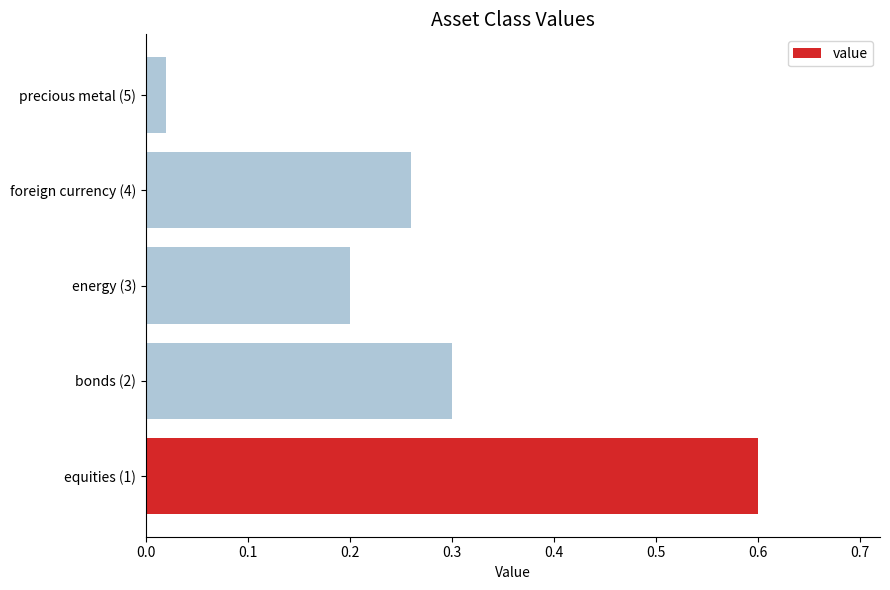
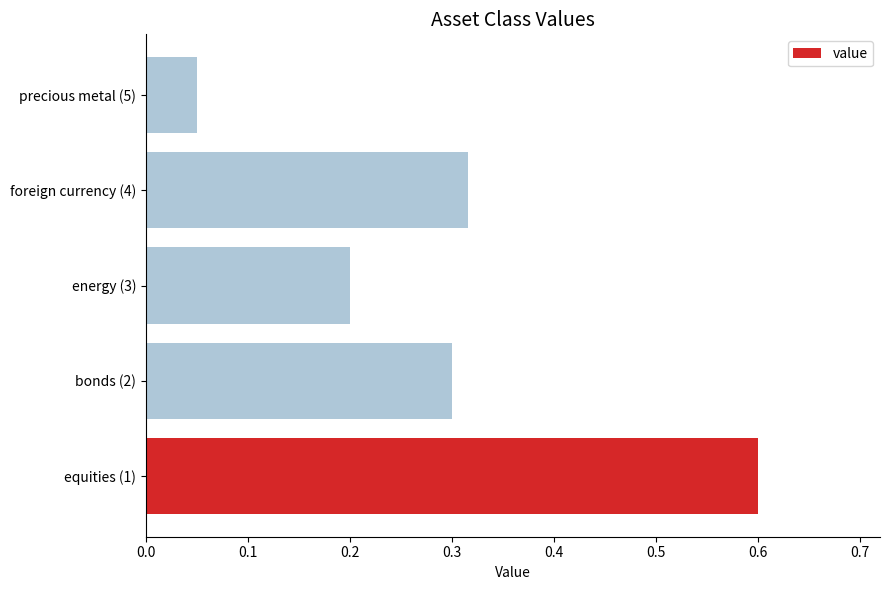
precious metal (5): 0.02 -> 0.05
foreign currency (4): 0.260 -> 0.316
